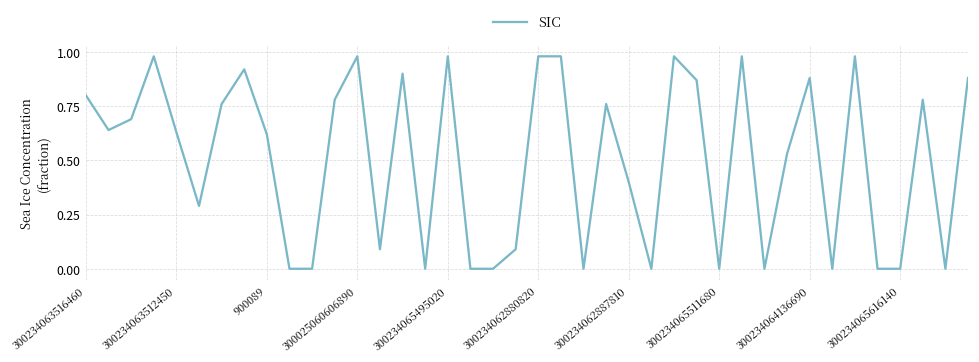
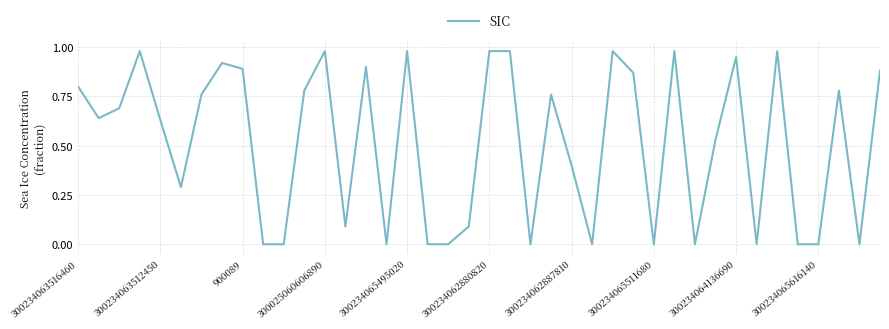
900089: 0.62 -> 0.89
300234064136690: 0.88 -> 0.95
